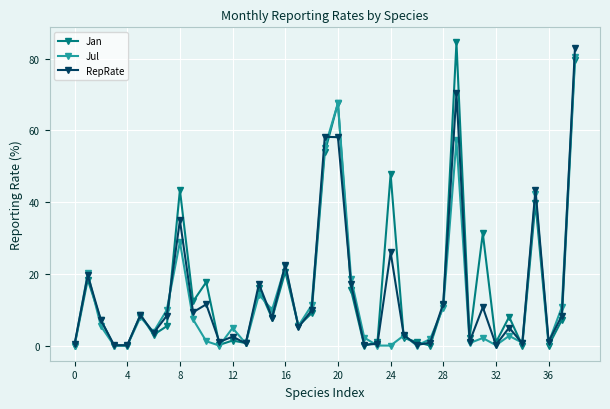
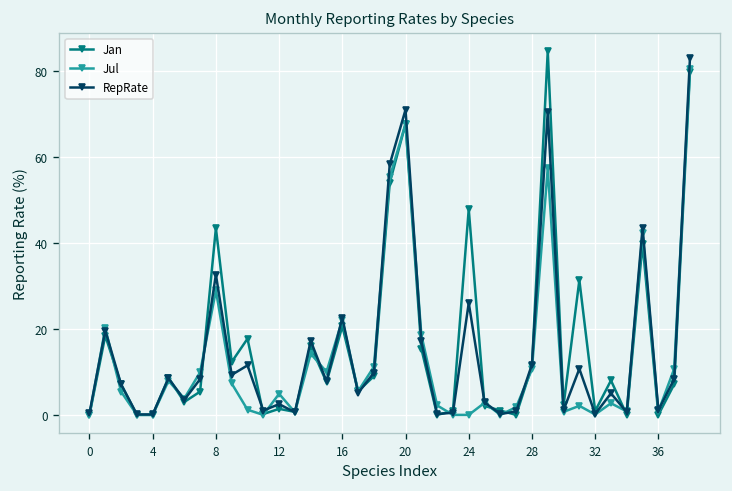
RepRate, 8: 35 -> 33
RepRate, 20: 58 -> 71
